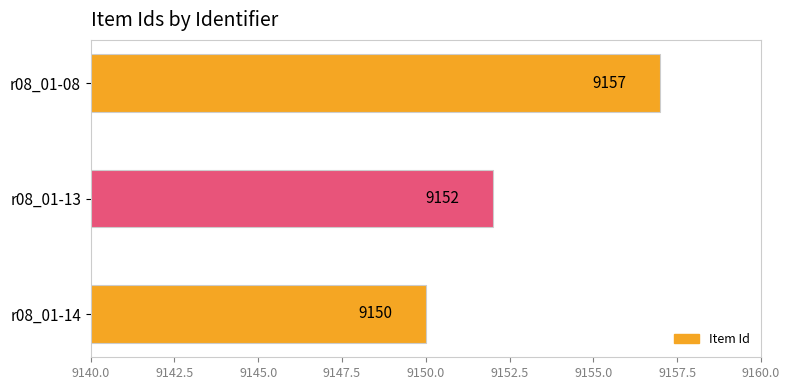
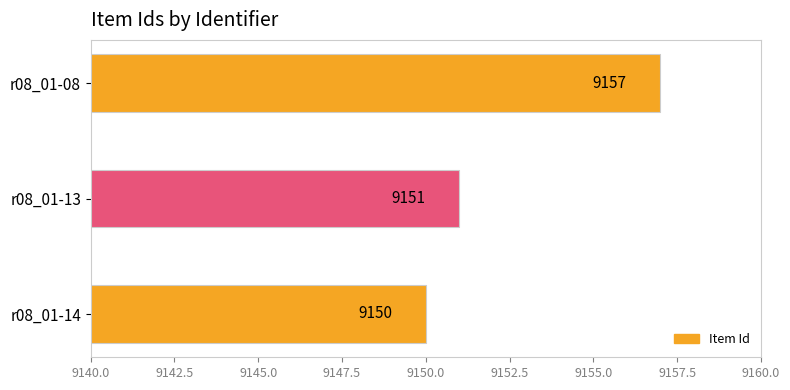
r08_01-13: 9152 -> 9151
